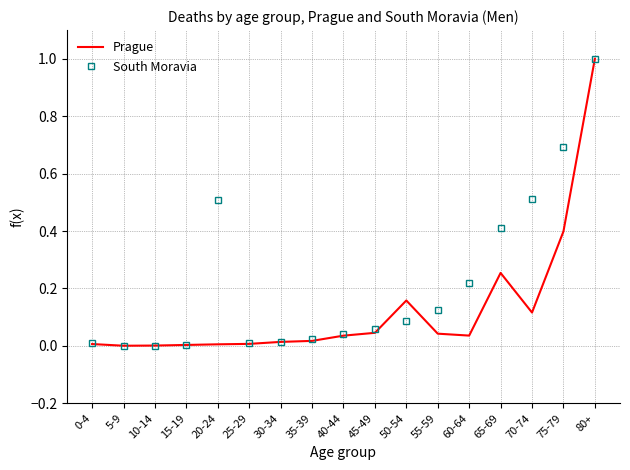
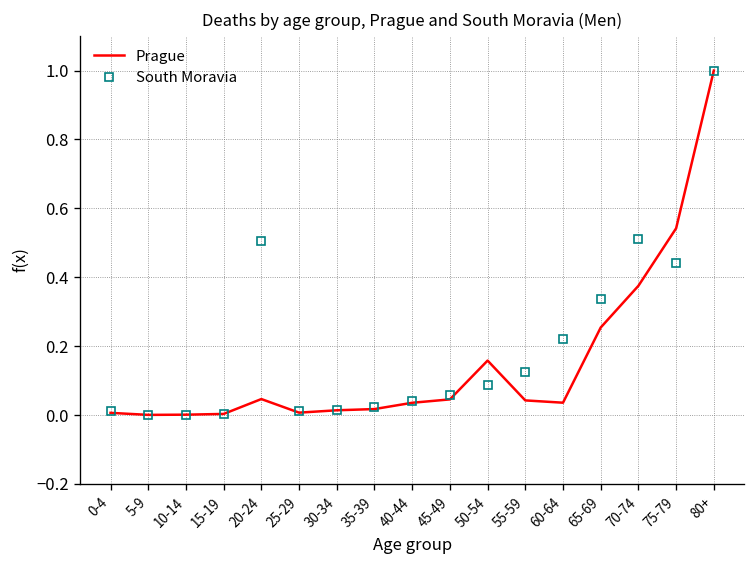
Prague, 20-24: 0.01 -> 0.05
South Moravia, 65-69: 0.41 -> 0.34
Prague, 70-74: 0.12 -> 0.38
Prague, 75-79: 0.40 -> 0.54
South Moravia, 75-79: 0.69 -> 0.44
